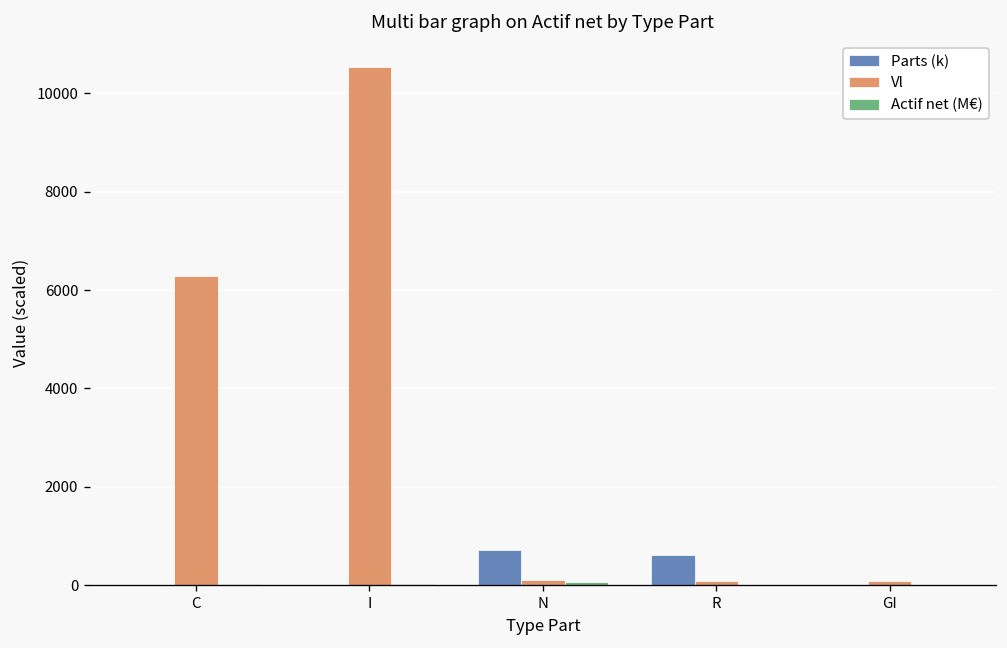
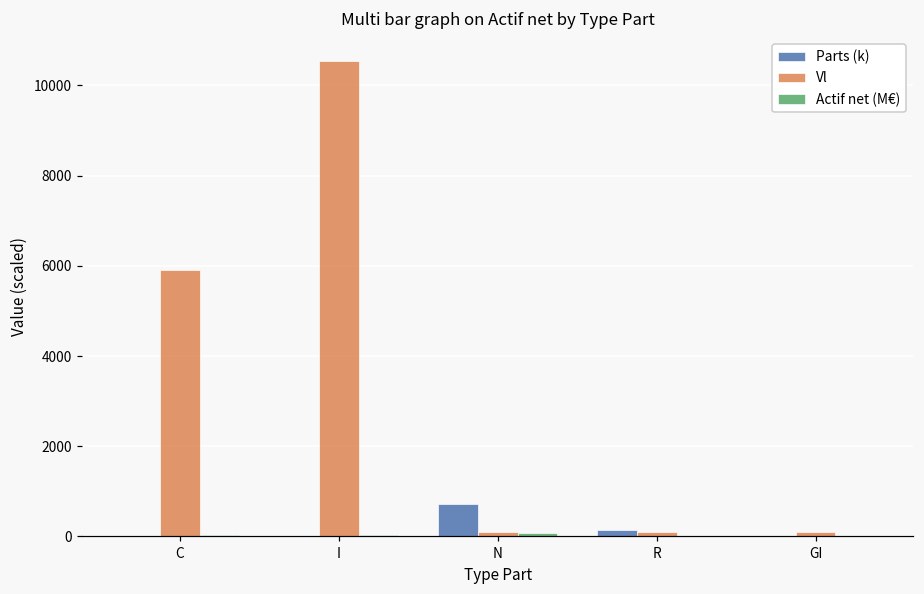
Vl, C: 6300 -> 5900
Parts (k), R: 600 -> 100
